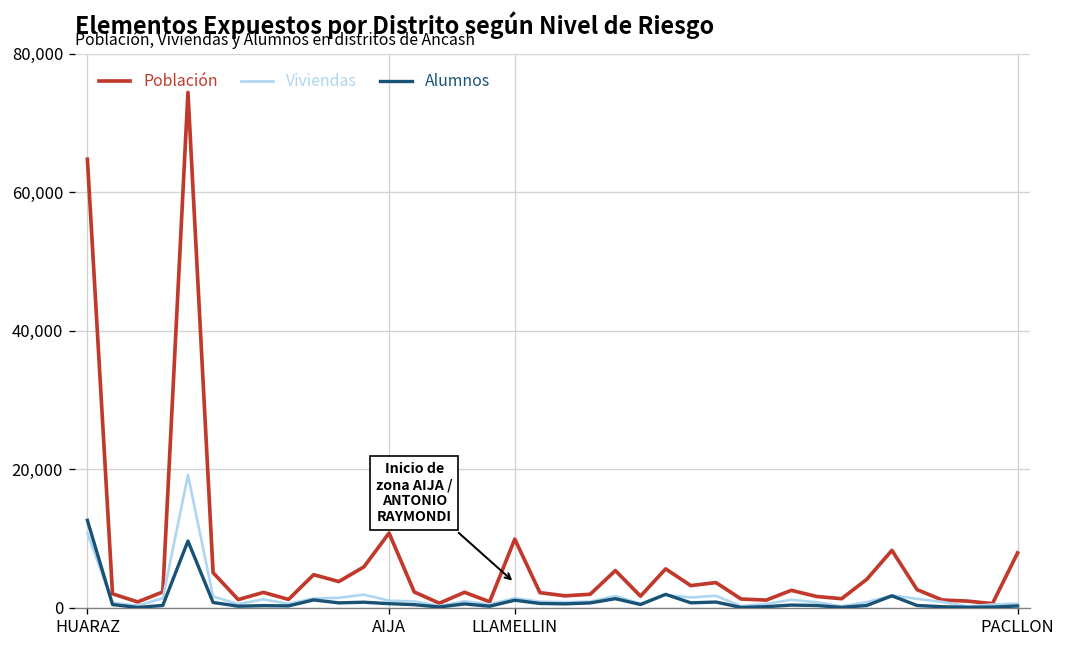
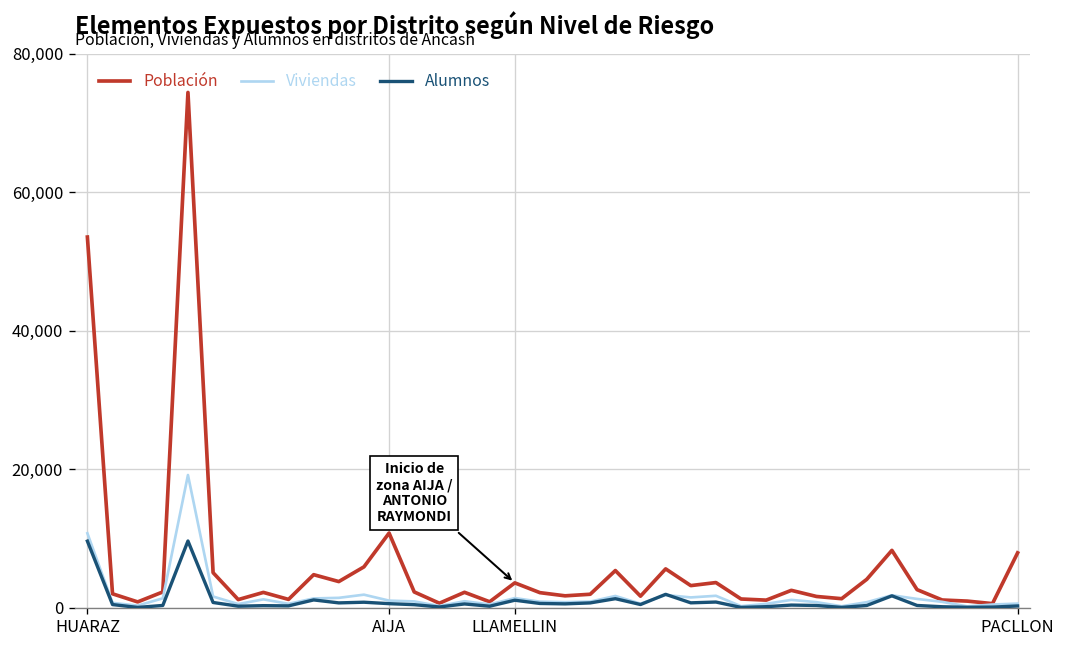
Población, HUARAZ: 65,000 -> 54,000
Alumnos, HUARAZ: 13,000 -> 10,000
Población, LLAMELLIN: 10,000 -> 4,000
